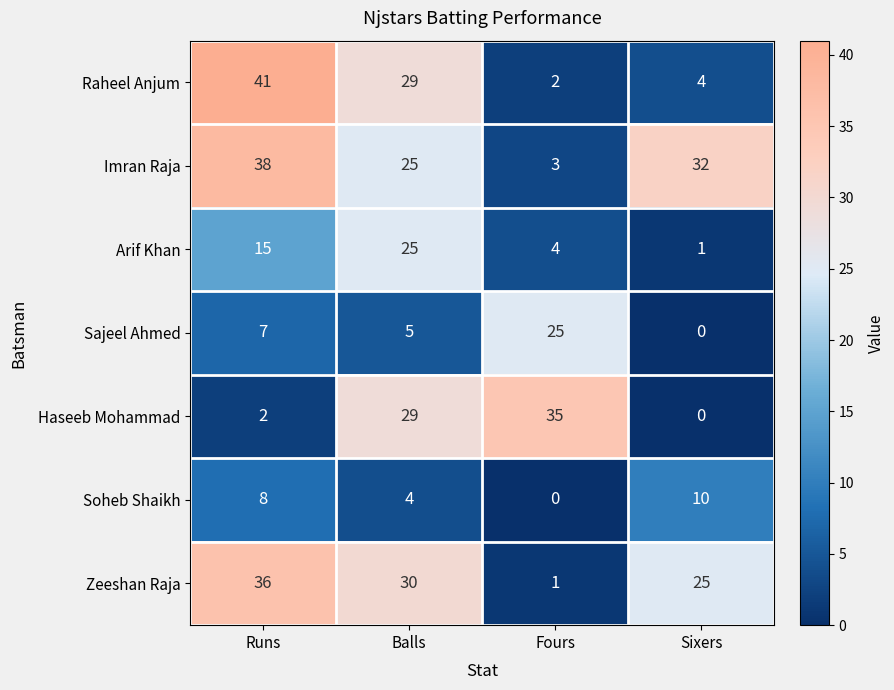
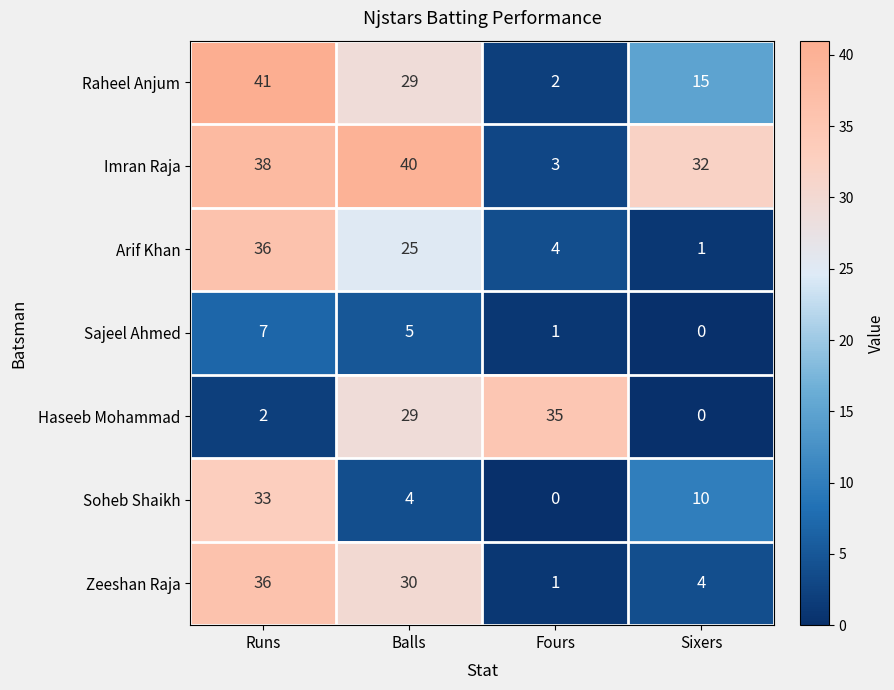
Raheel Anjum, Sixers: 4 -> 15
Imran Raja, Balls: 25 -> 40
Arif Khan, Runs: 15 -> 36
Sajeel Ahmed, Fours: 25 -> 1
Soheb Shaikh, Runs: 8 -> 33
Zeeshan Raja, Sixers: 25 -> 4
